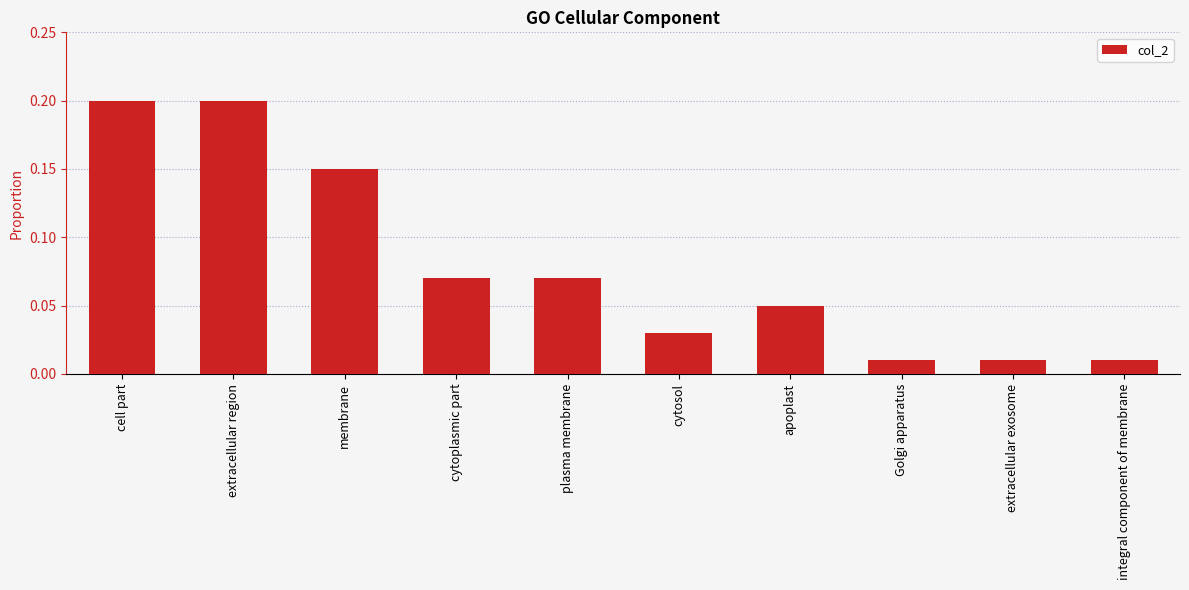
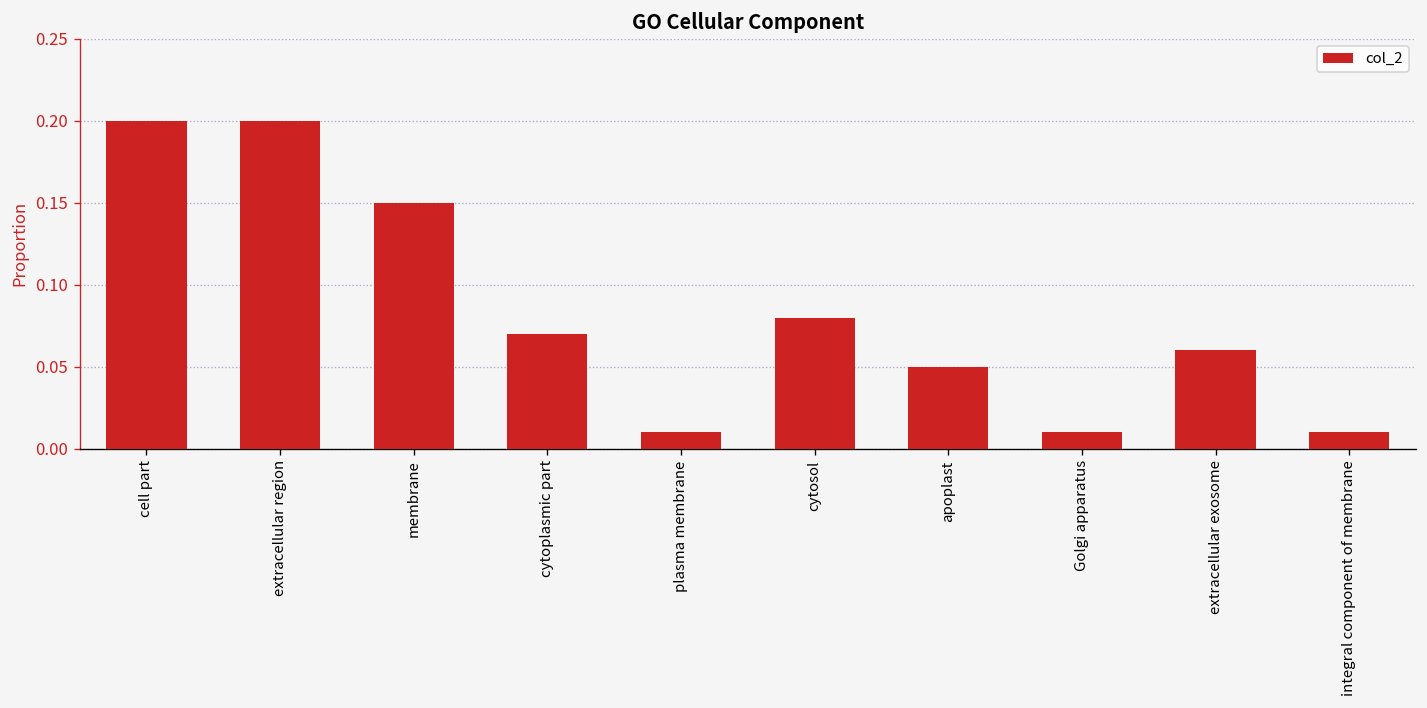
plasma membrane: 0.07 -> 0.01
cytosol: 0.03 -> 0.08
extracellular exosome: 0.01 -> 0.06
